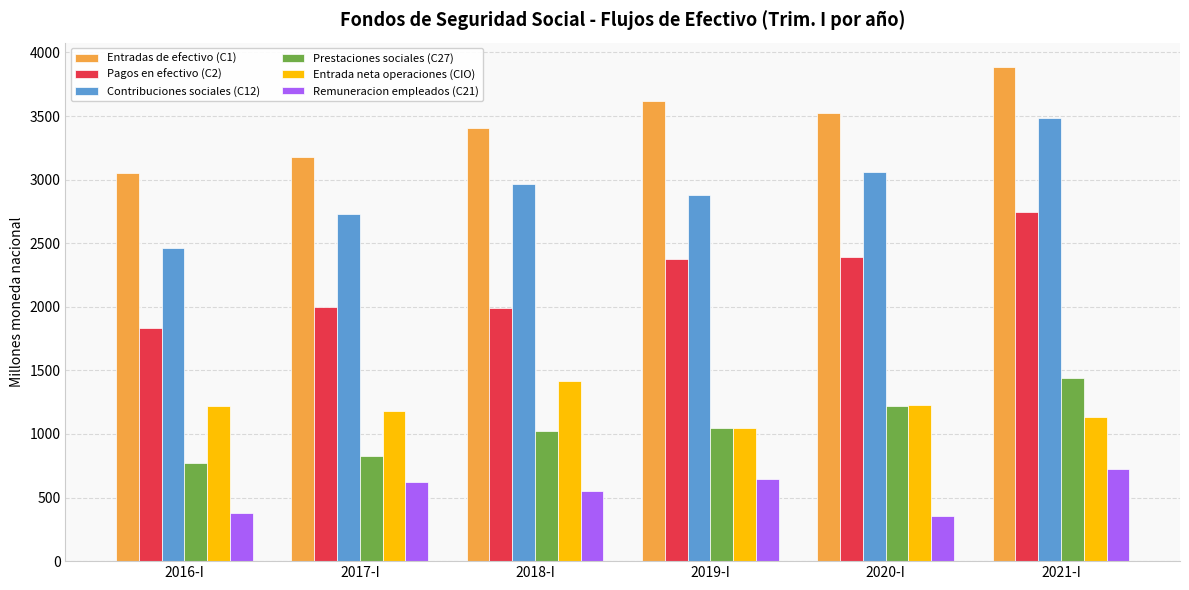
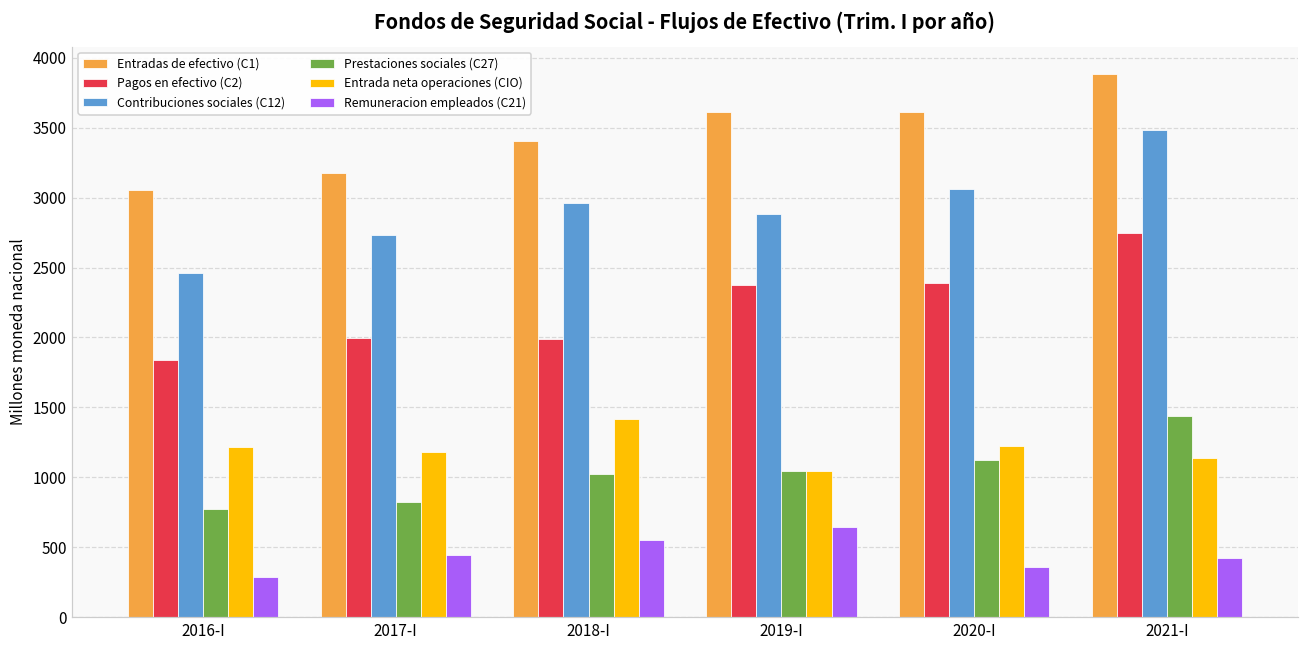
Remuneracion empleados (C21), 2016-I: 380 -> 290
Remuneracion empleados (C21), 2017-I: 620 -> 450
Entradas de efectivo (C1), 2020-I: 3530 -> 3610
Prestaciones sociales (C27), 2020-I: 1220 -> 1120
Remuneracion empleados (C21), 2021-I: 720 -> 420
